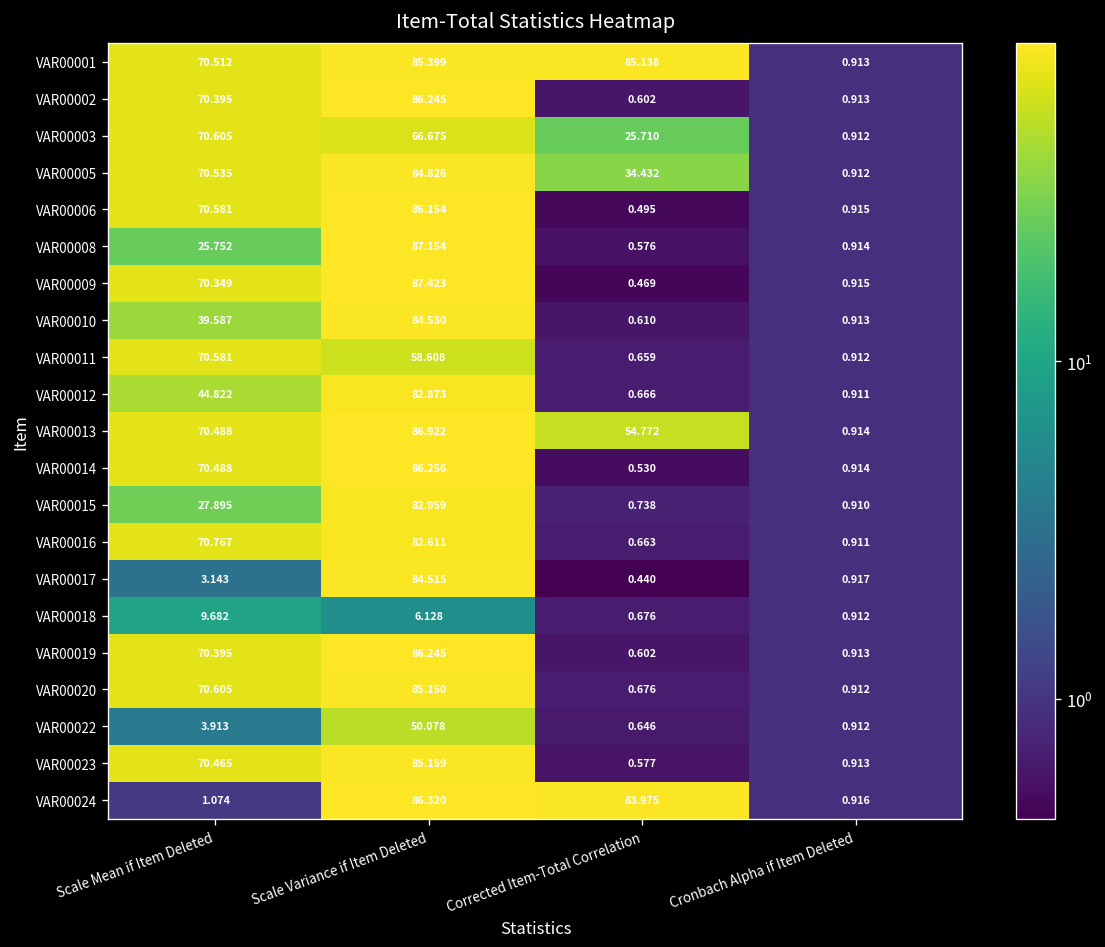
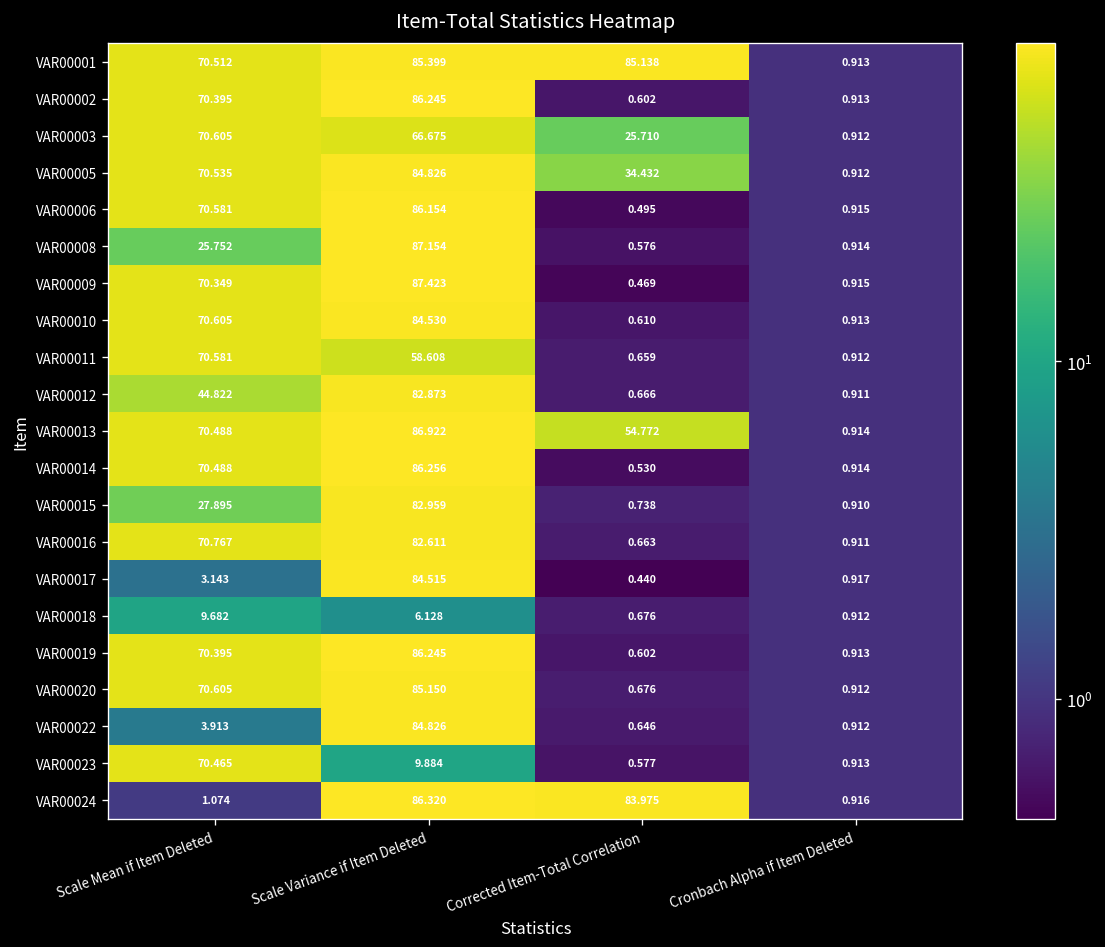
VAR00010, Scale Mean if Item Deleted: 39.587 -> 70.605
VAR00022, Scale Variance if Item Deleted: 50.078 -> 84.826
VAR00023, Scale Variance if Item Deleted: 85.159 -> 9.884
